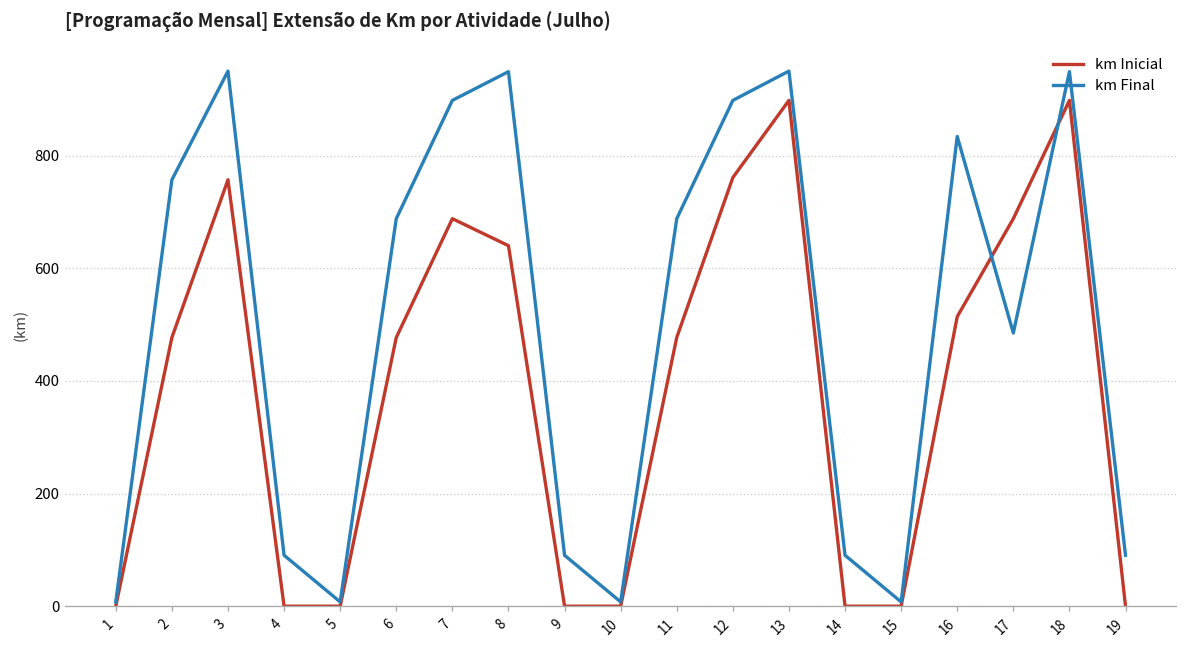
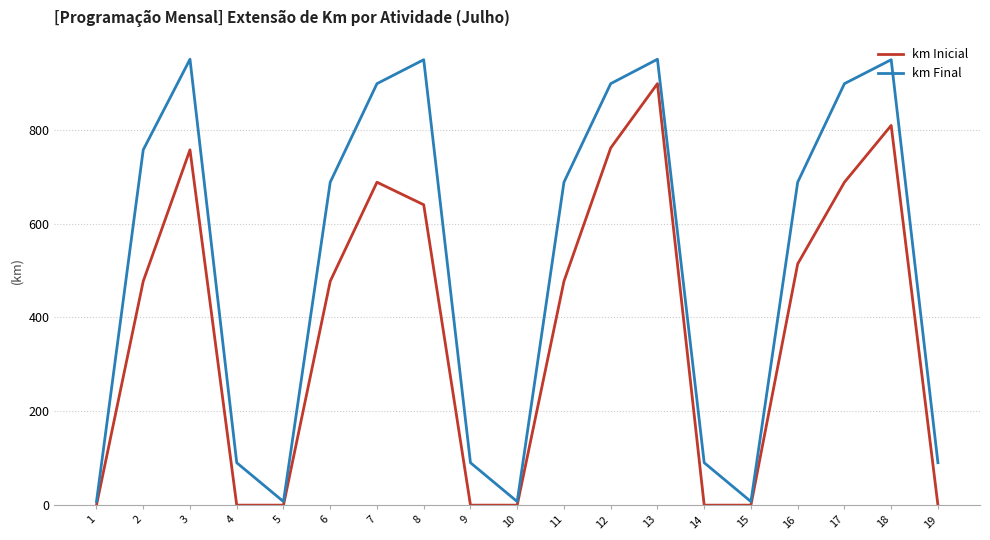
km Final, 16: 830 -> 690
km Final, 17: 490 -> 900
km Inicial, 18: 900 -> 810
